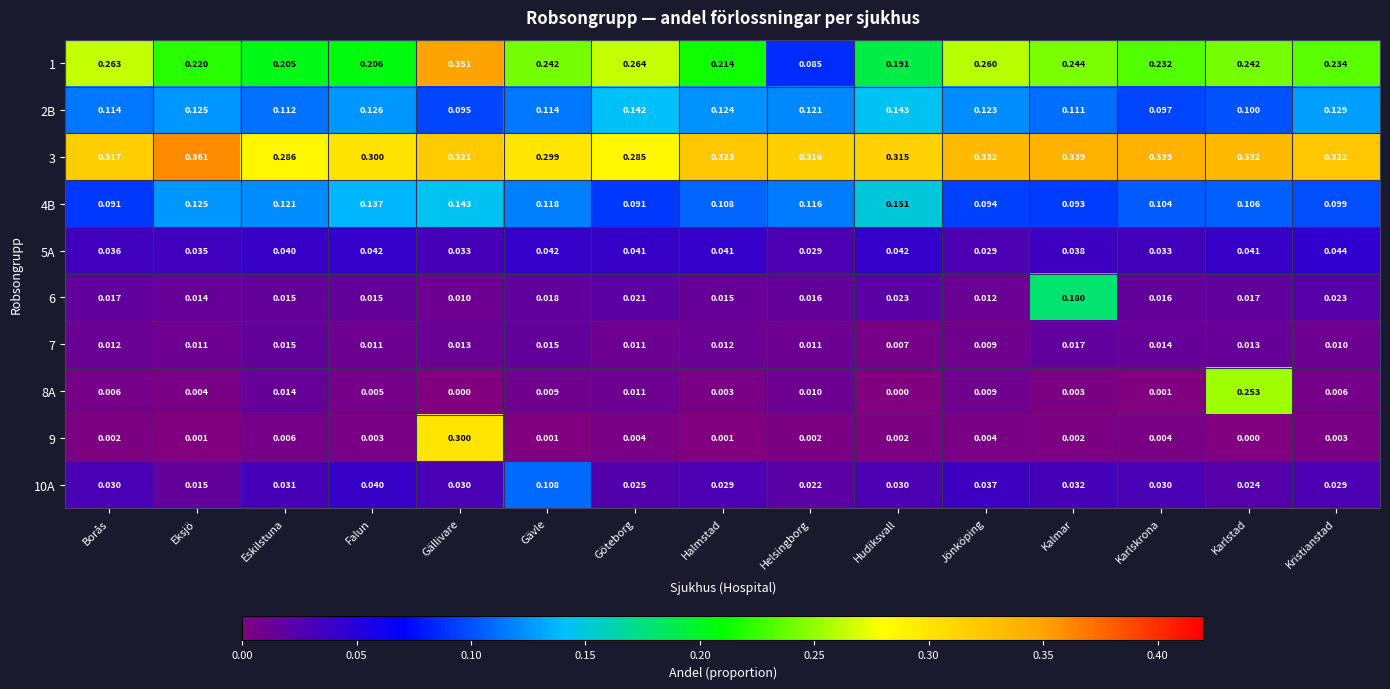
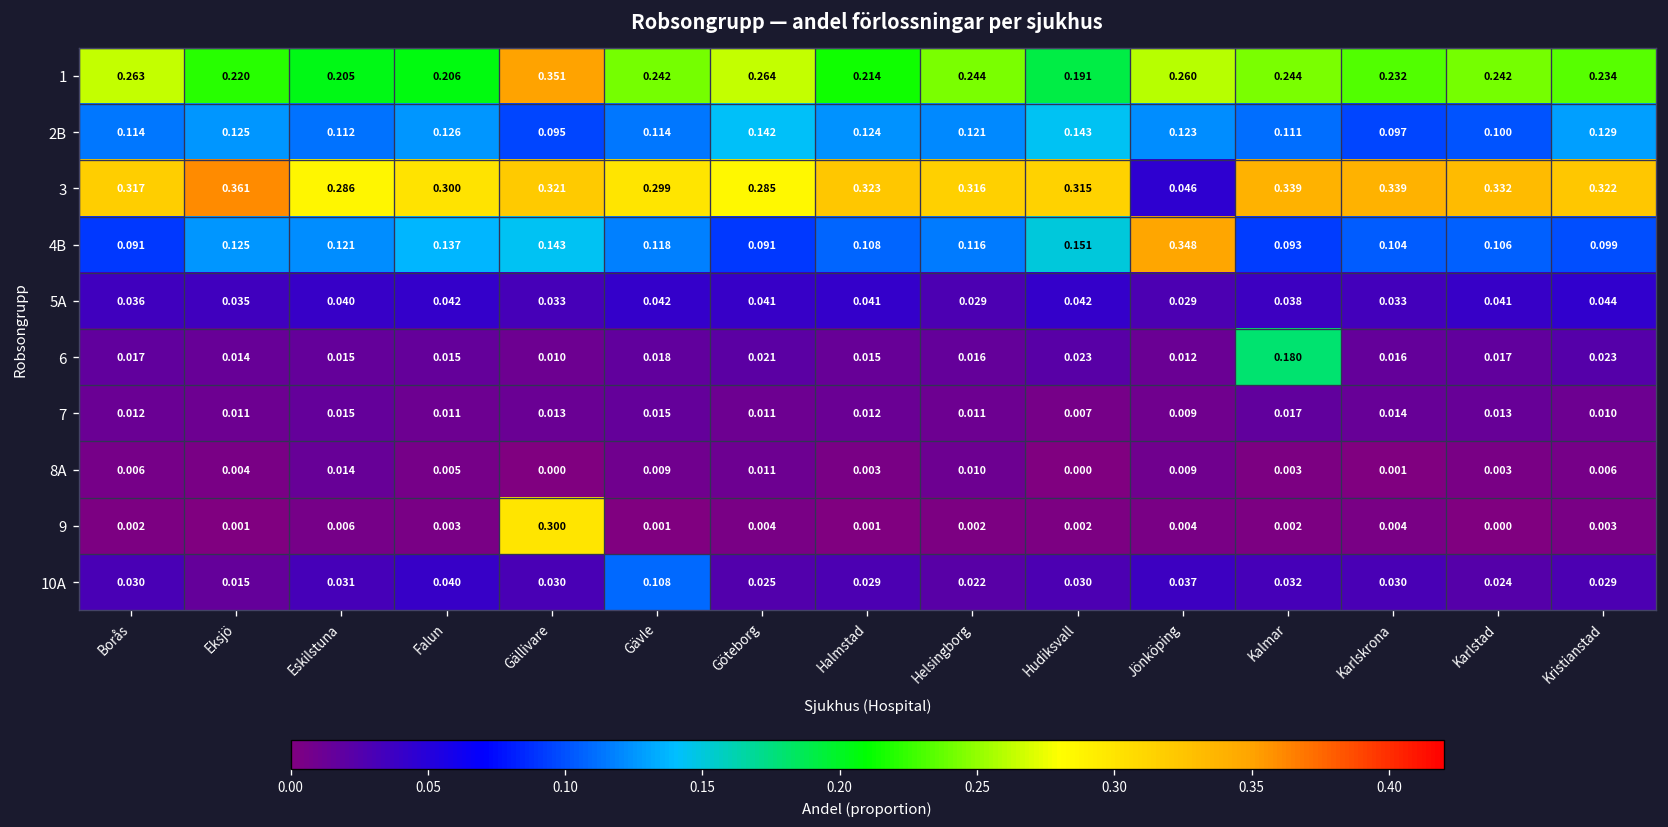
1, Helsingborg: 0.085 -> 0.244
3, Jönköping: 0.332 -> 0.046
4B, Jönköping: 0.094 -> 0.348
8A, Karlstad: 0.253 -> 0.003
